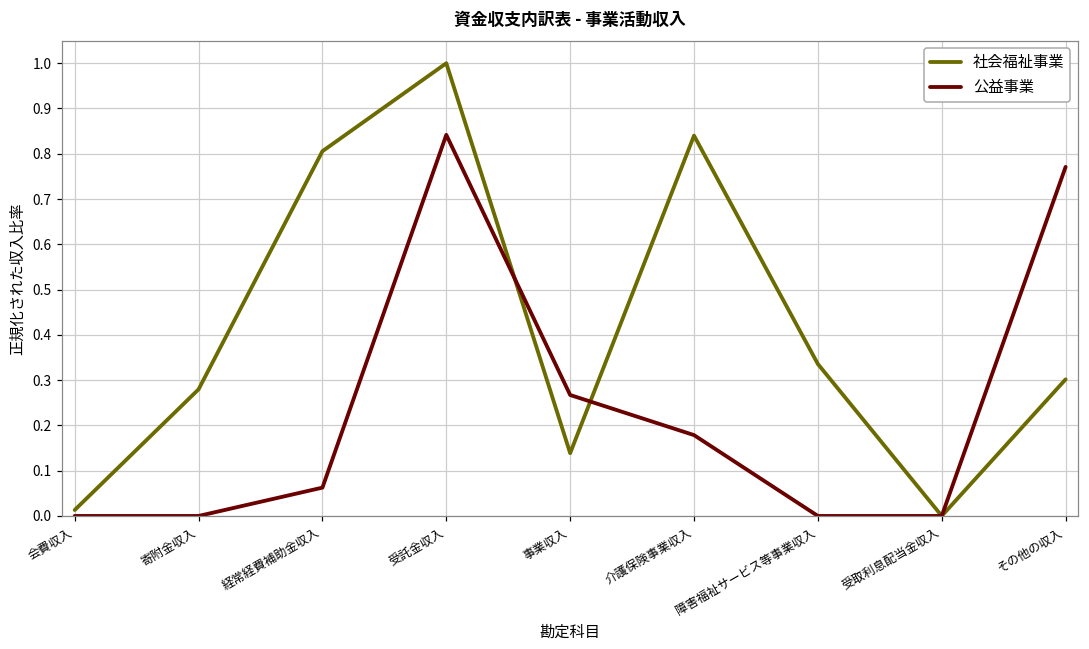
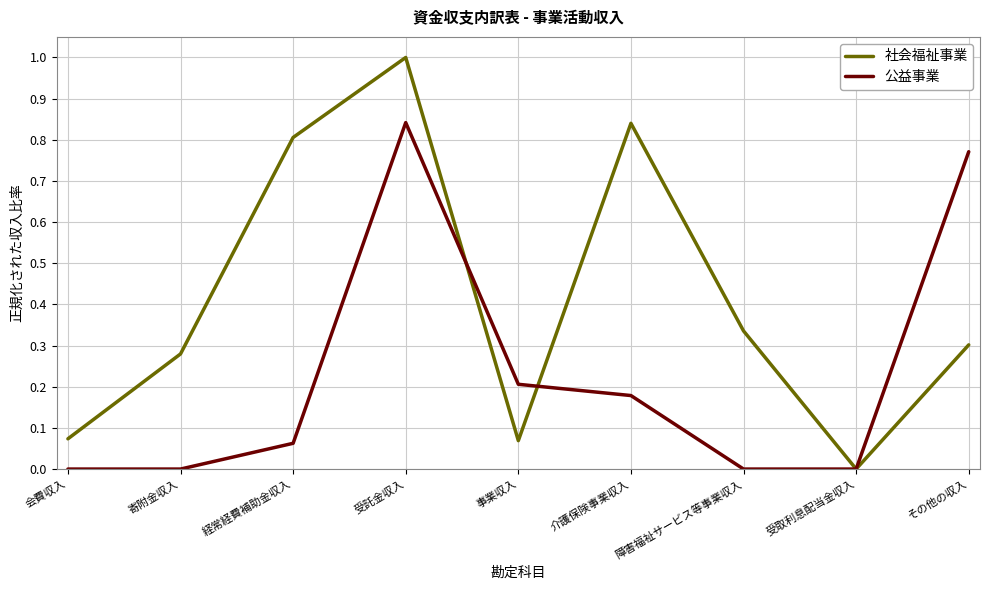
社会福祉事業, 会費収入: 0.01 -> 0.07
社会福祉事業, 事業収入: 0.14 -> 0.07
公益事業, 事業収入: 0.27 -> 0.21
